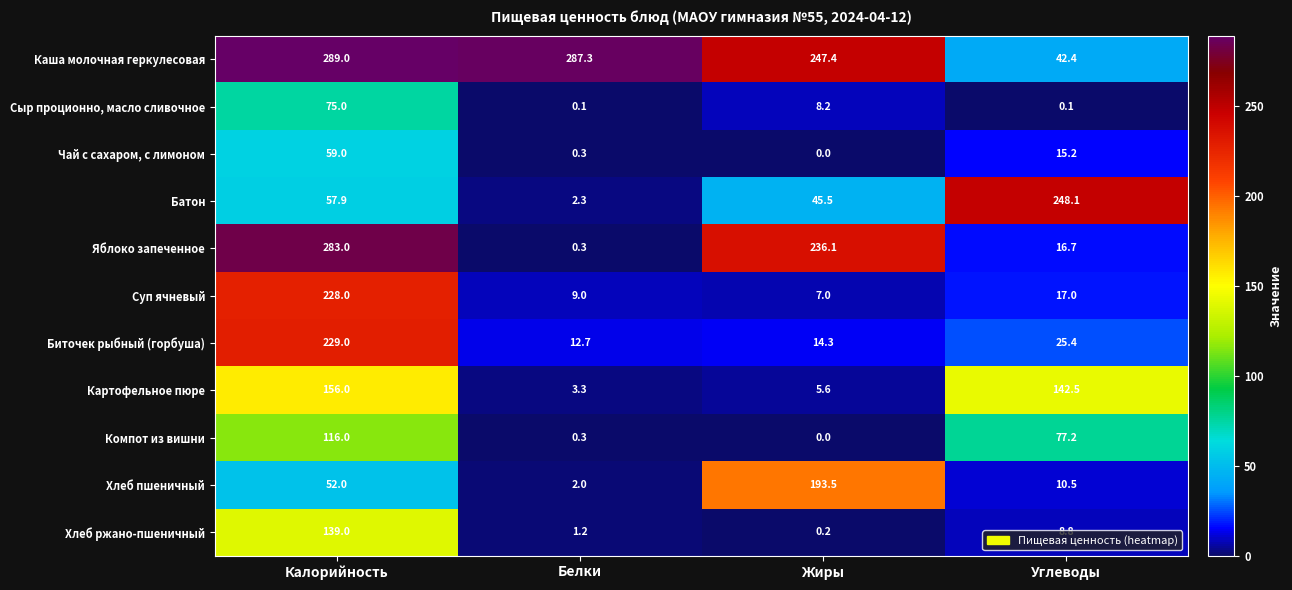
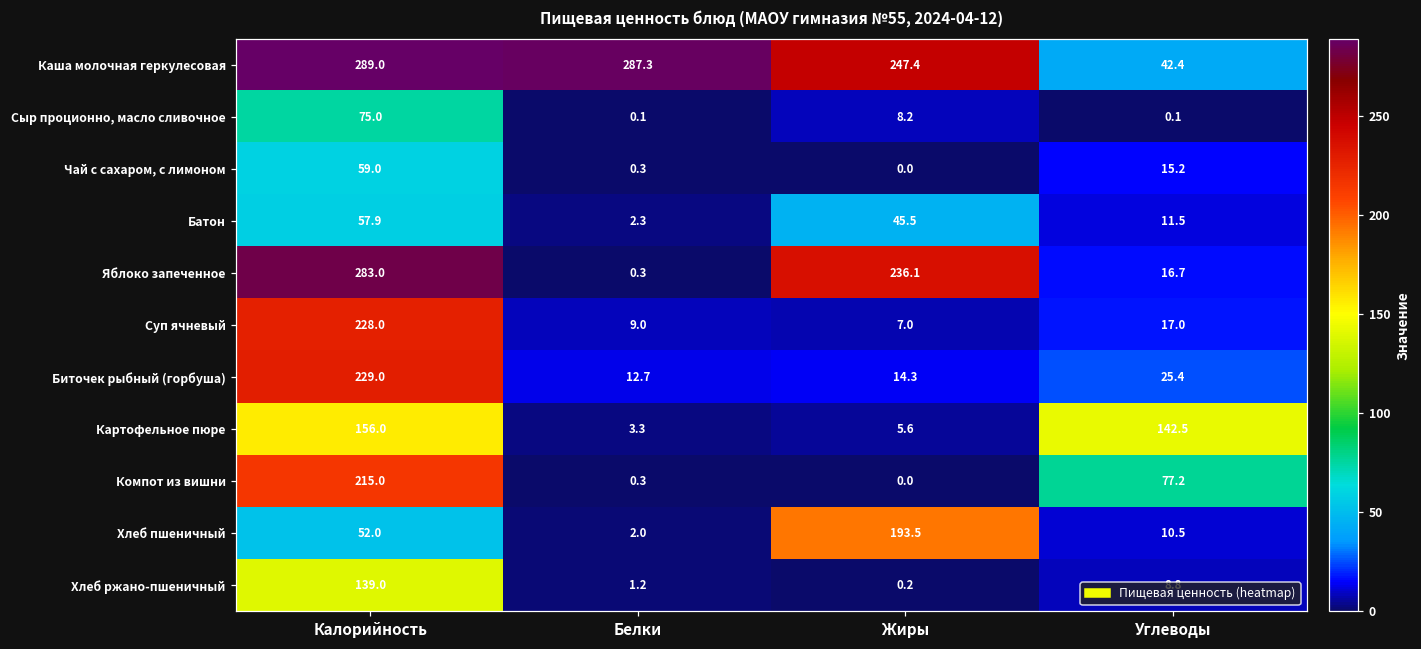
Батон, Углеводы: 248.1 -> 11.5
Компот из вишни, Калорийность: 116.0 -> 215.0
